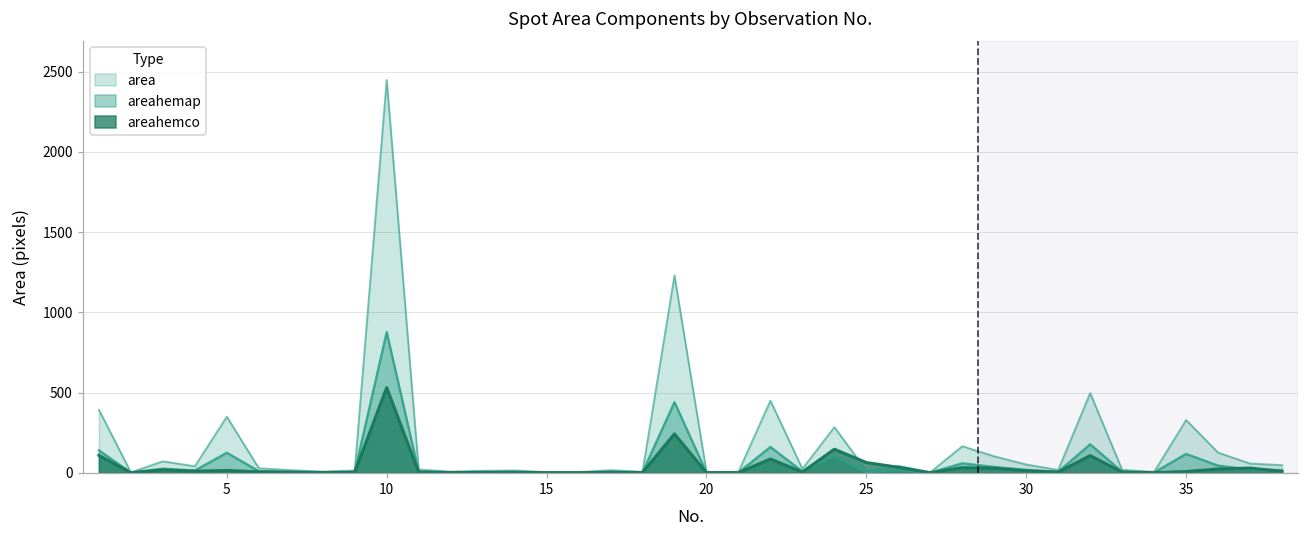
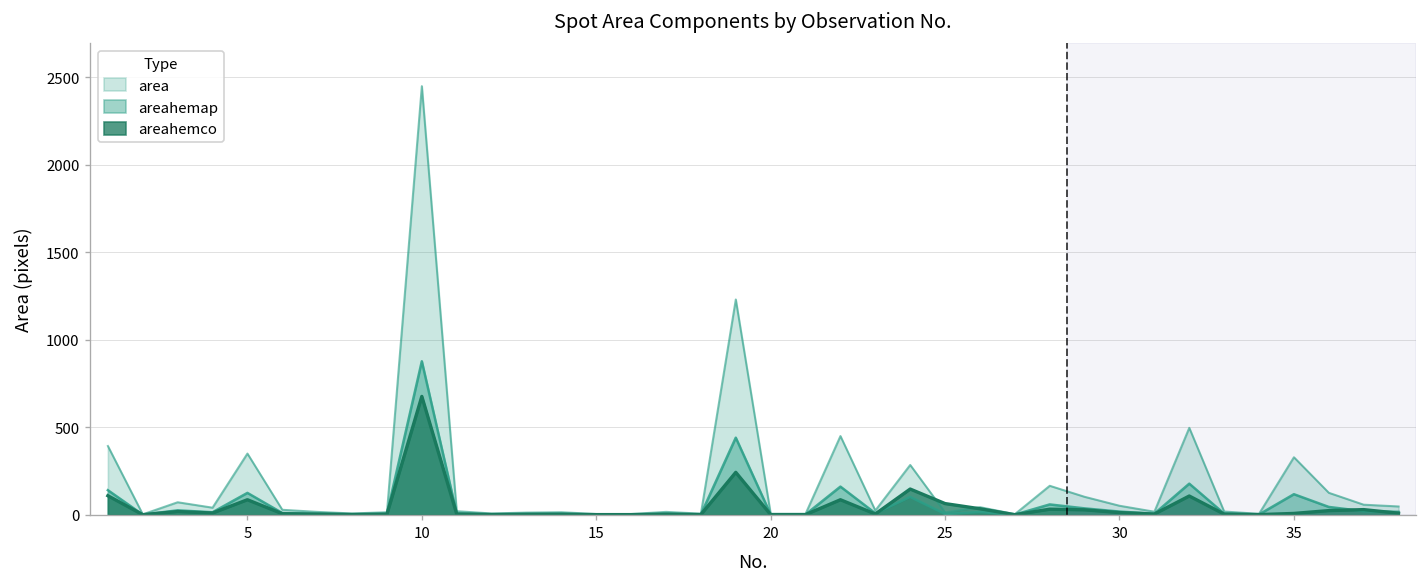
areahemco, 5: 10 -> 90
areahemco, 10: 530 -> 680
